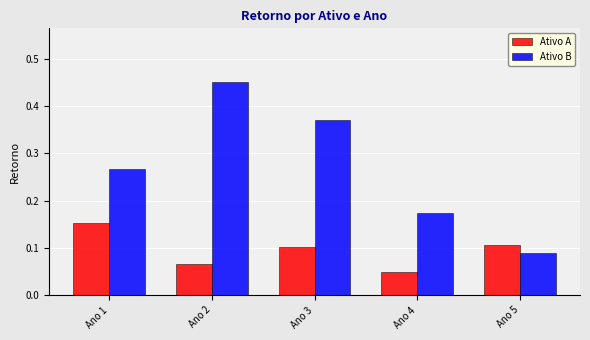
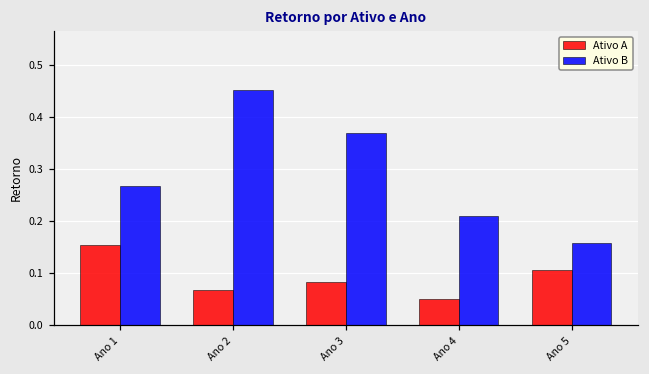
Ativo A, Ano 3: 0.10 -> 0.08
Ativo B, Ano 4: 0.17 -> 0.21
Ativo B, Ano 5: 0.09 -> 0.16
